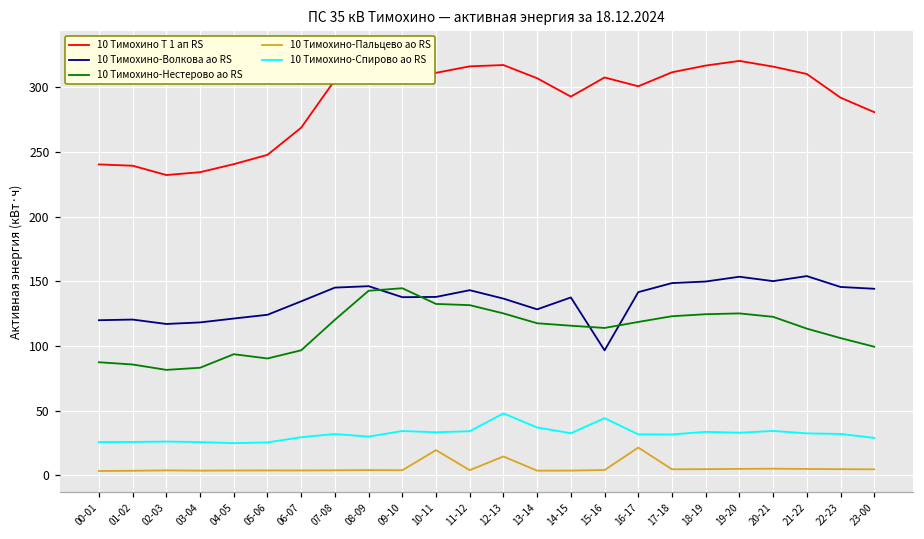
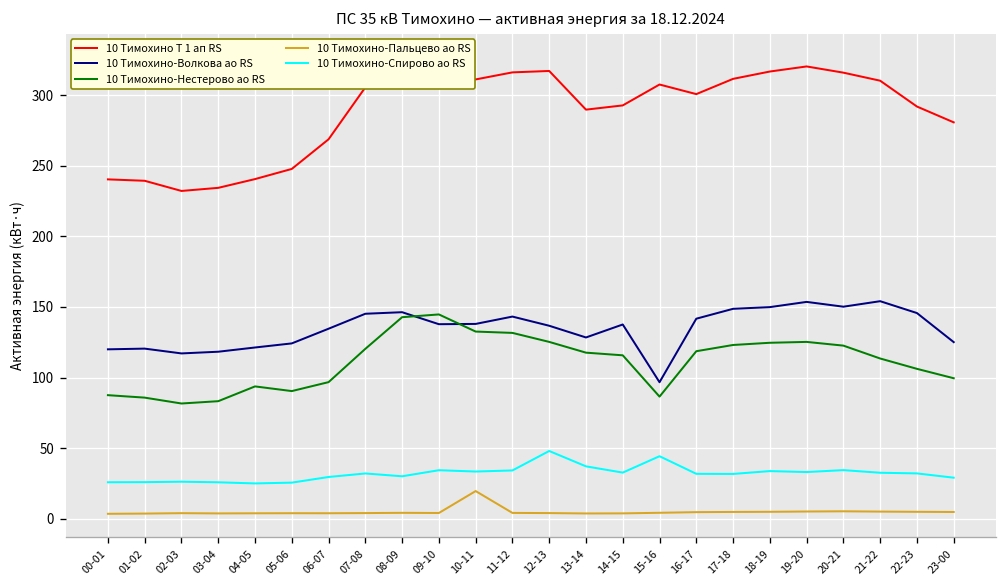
10 Тимохино-Пальцево ао RS, 12-13: 15 -> 4
10 Тимохино Т 1 ап RS, 13-14: 307 -> 290
10 Тимохино-Нестерово ао RS, 15-16: 114 -> 87
10 Тимохино-Пальцево ао RS, 16-17: 22 -> 5
10 Тимохино-Волкова ао RS, 23-00: 144 -> 125
